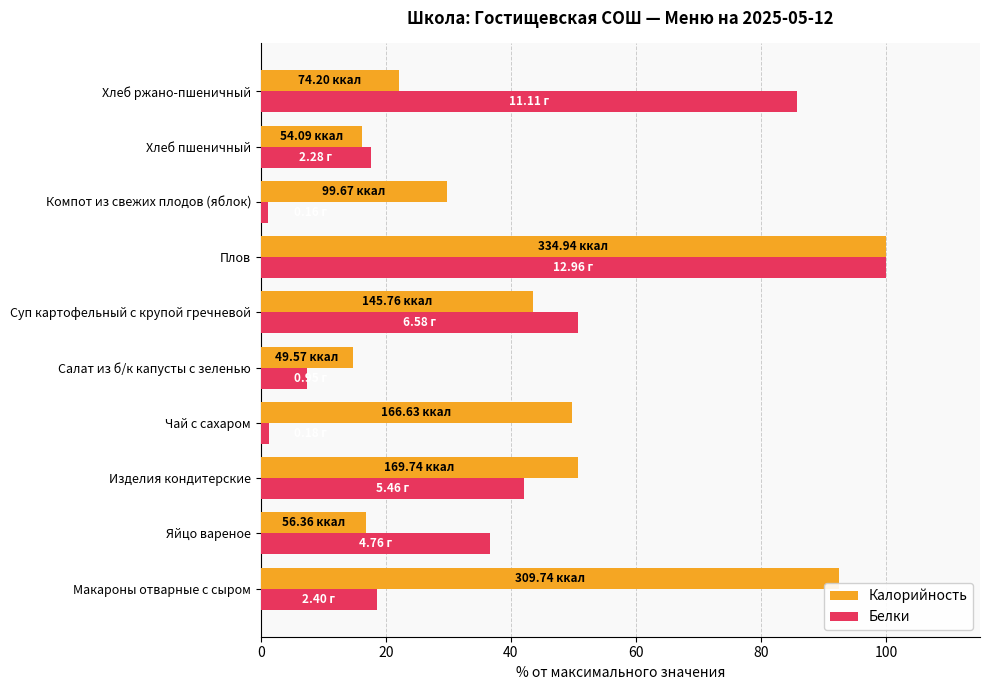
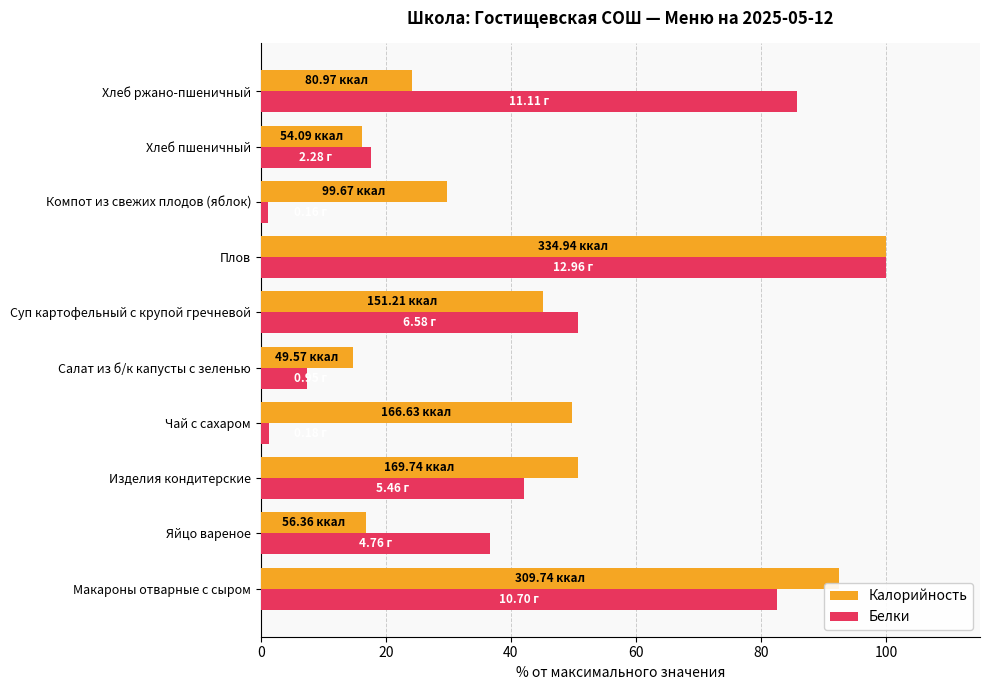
Калорийность, Хлеб ржано-пшеничный: 74.20 -> 80.97
Калорийность, Суп картофельный с крупой гречневой: 145.76 -> 151.21
Белки, Макароны отварные с сыром: 2.40 -> 10.70
